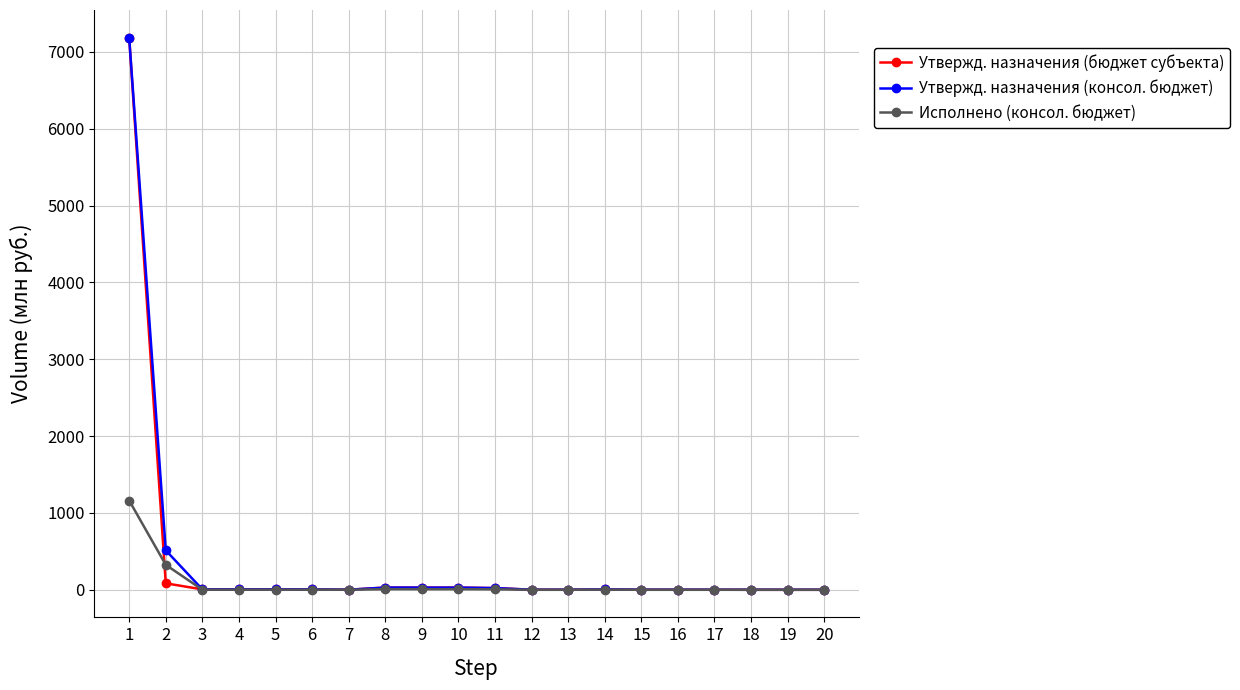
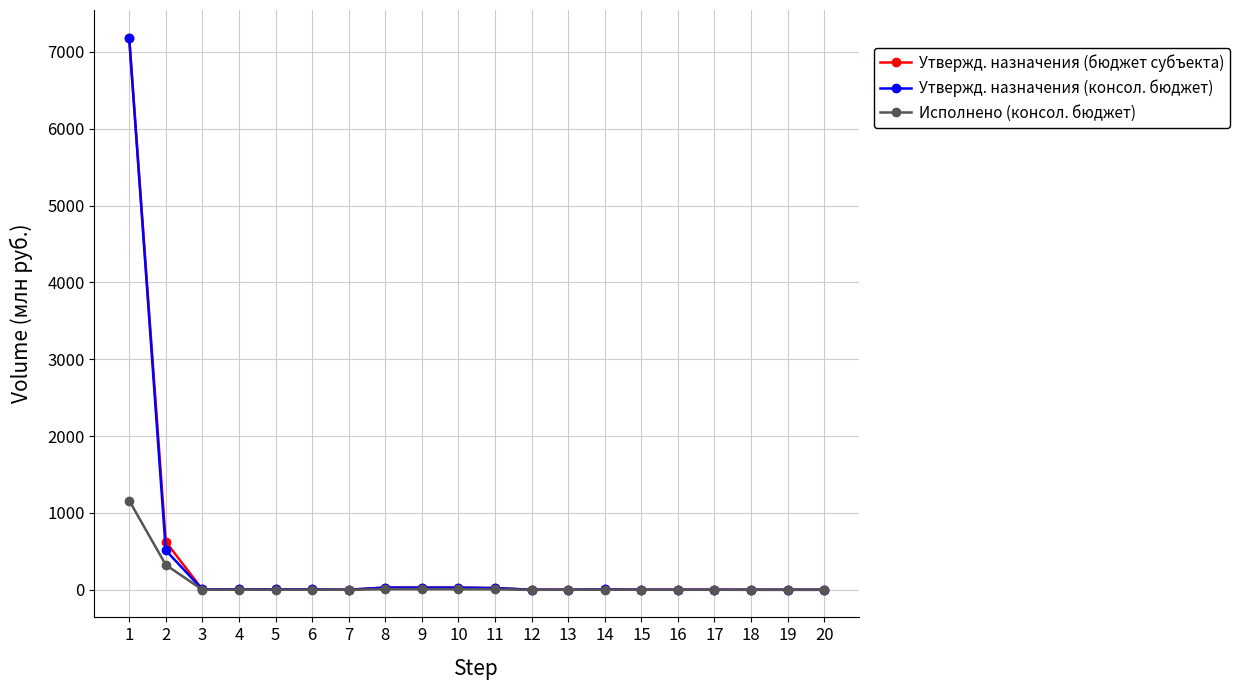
Утвержд. назначения (бюджет субъекта), 2: 100 -> 600
